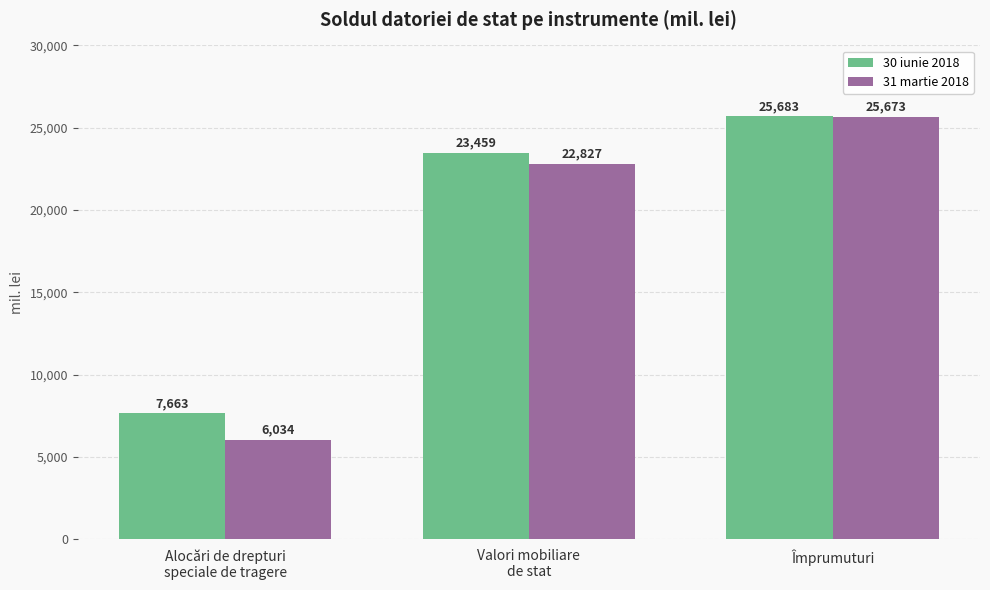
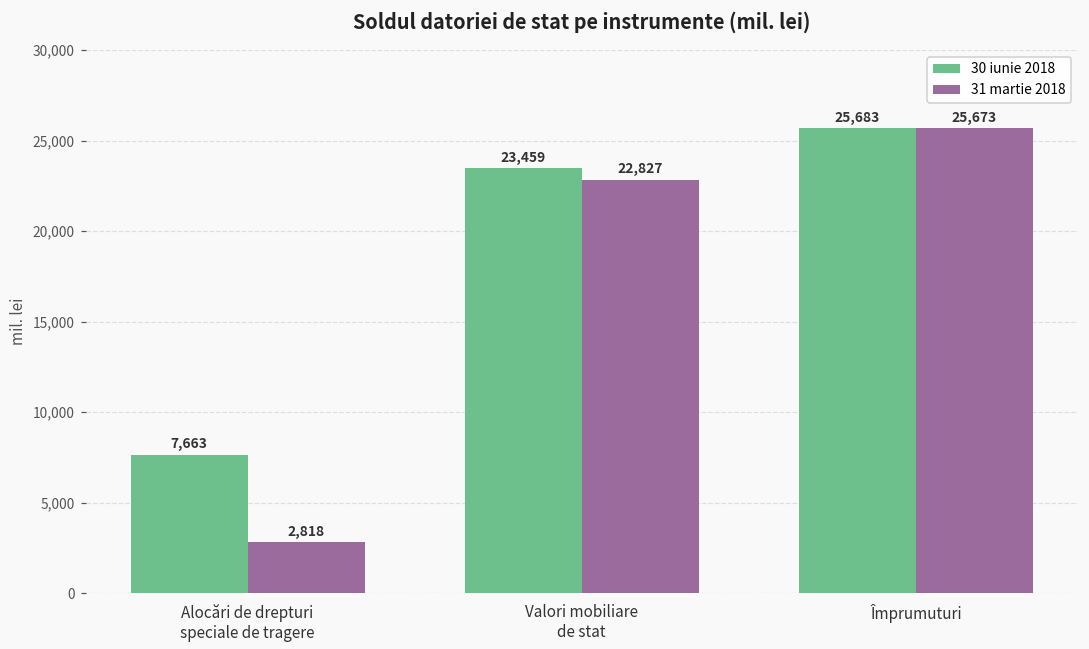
31 martie 2018, Alocări de drepturi speciale de tragere: 6,034 -> 2,818
